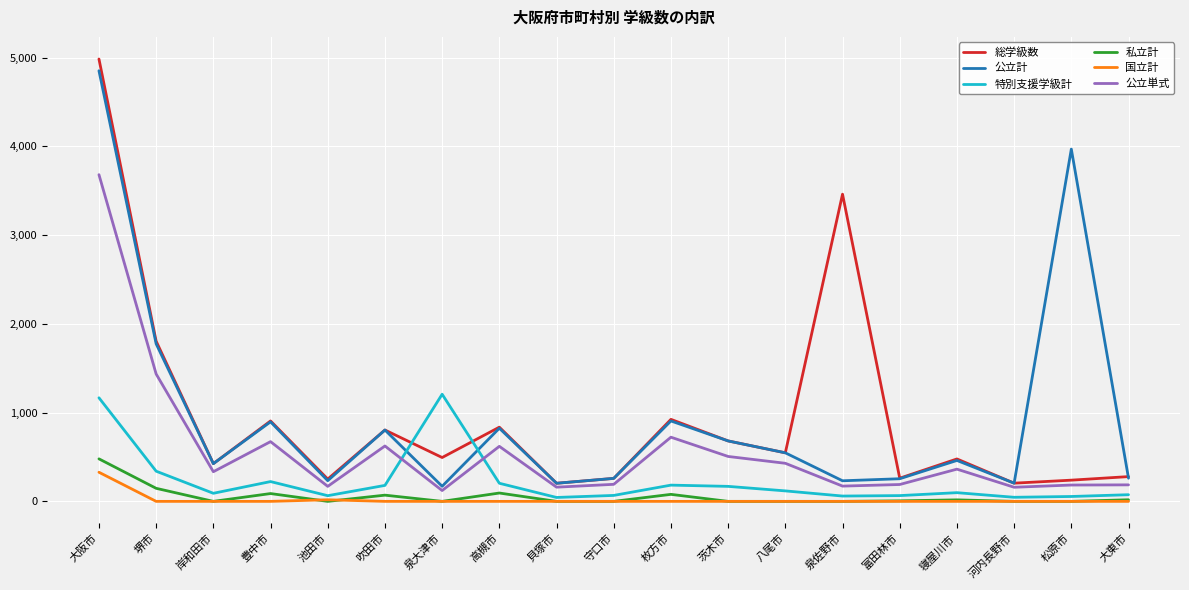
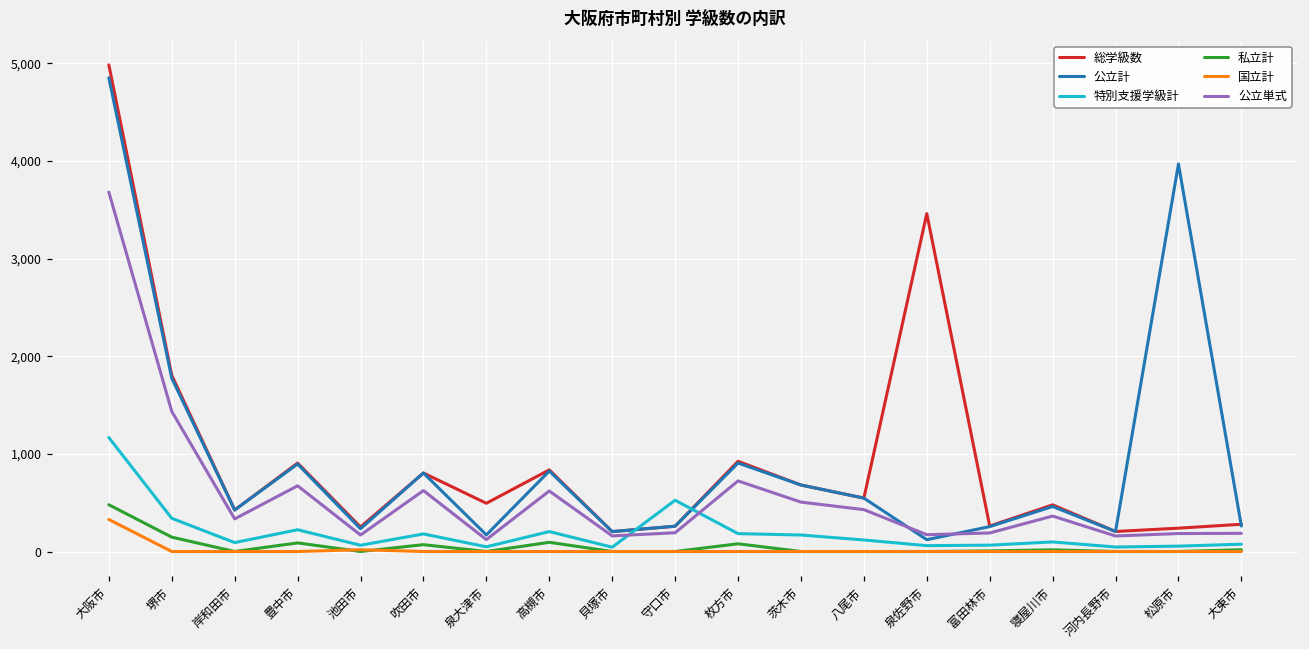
特別支援学級計, 泉大津市: 1,200 -> 0
特別支援学級計, 守口市: 100 -> 500
公立計, 泉佐野市: 200 -> 100
